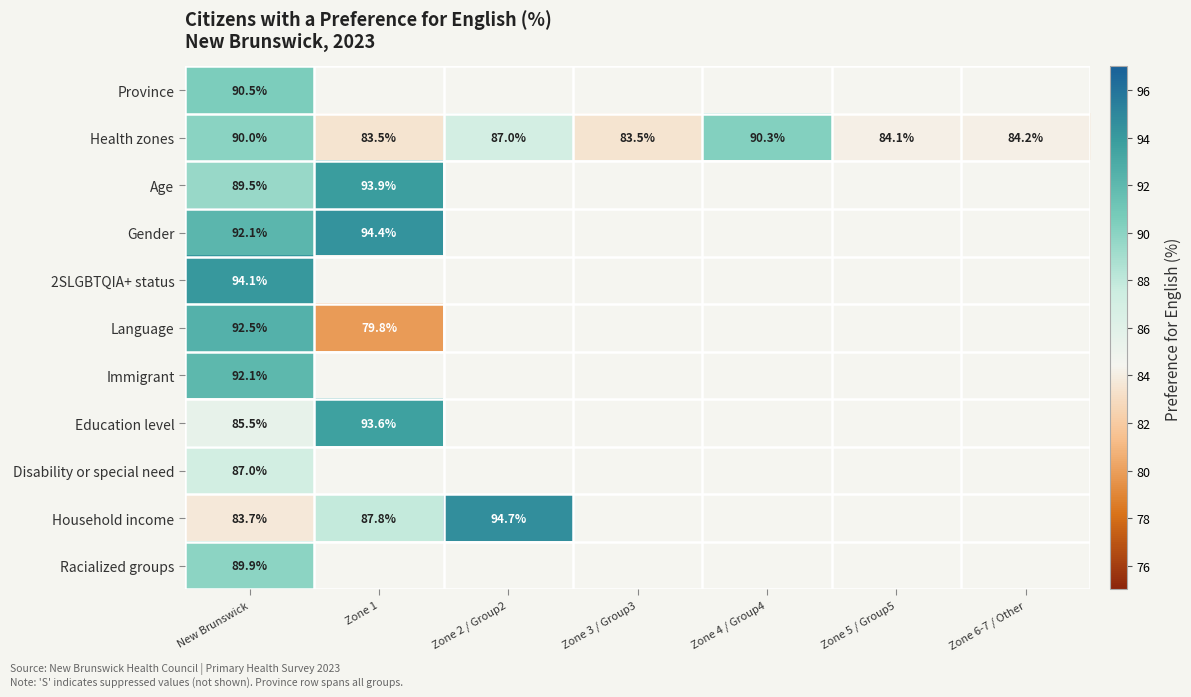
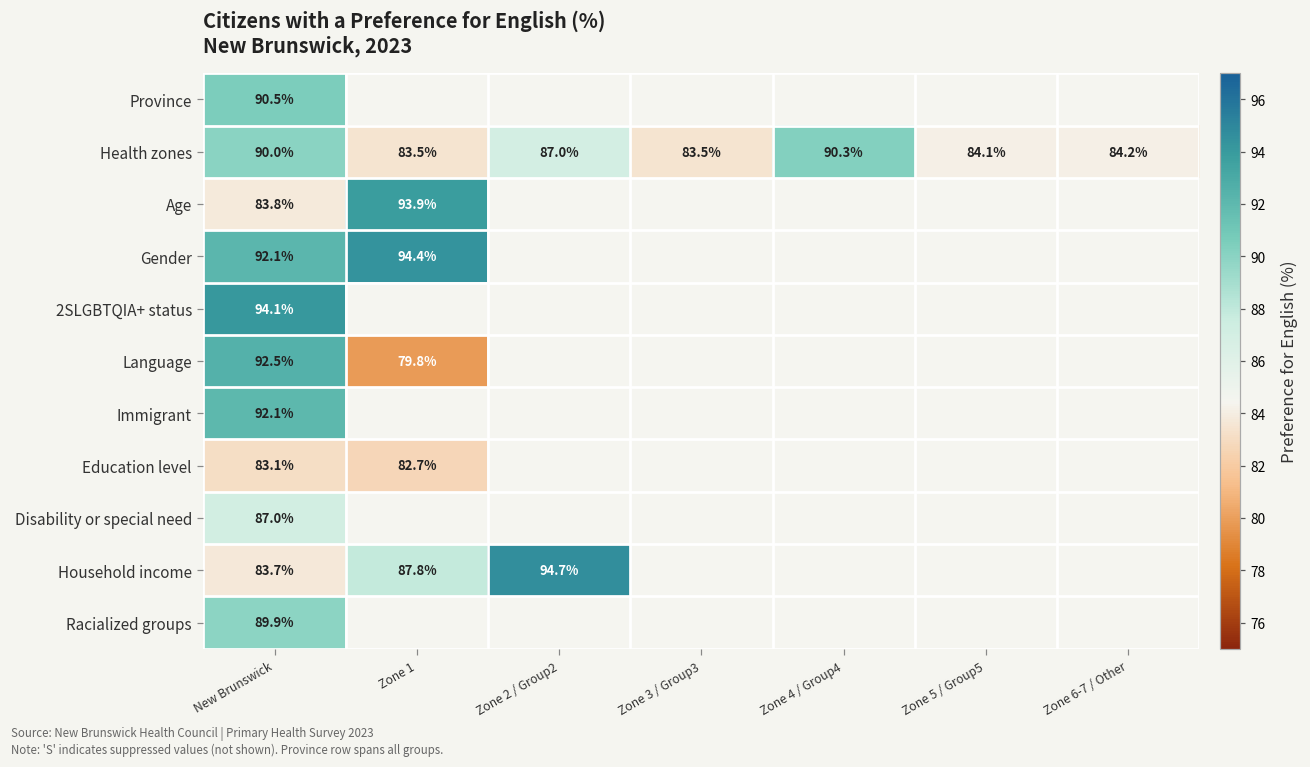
Age, New Brunswick: 89.5% -> 83.8%
Education level, New Brunswick: 85.5% -> 83.1%
Education level, Zone 1: 93.6% -> 82.7%
